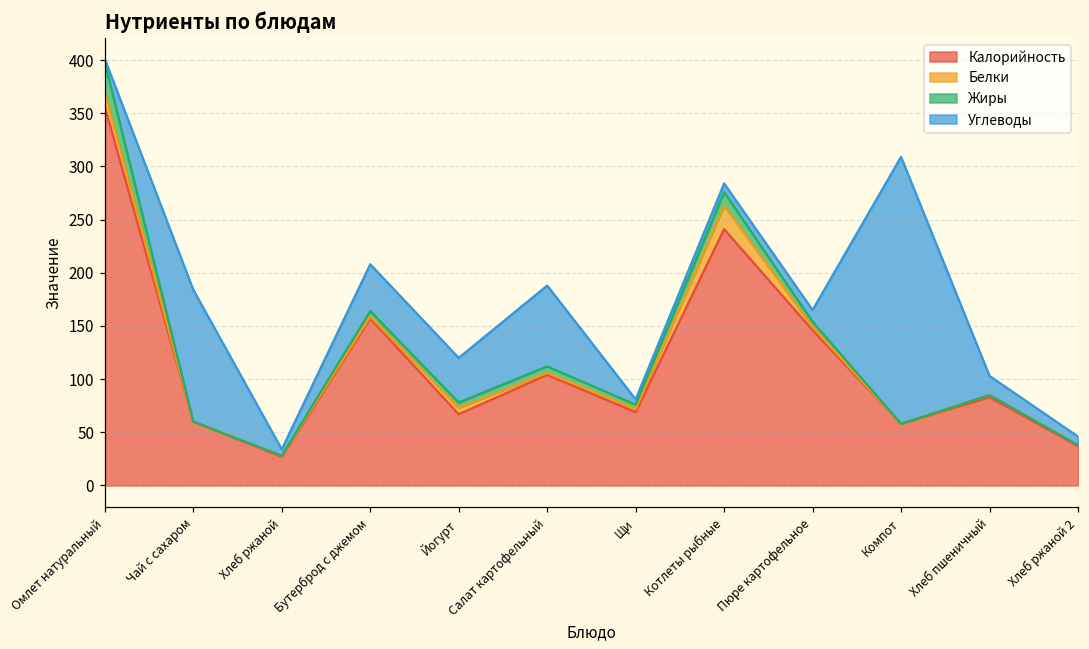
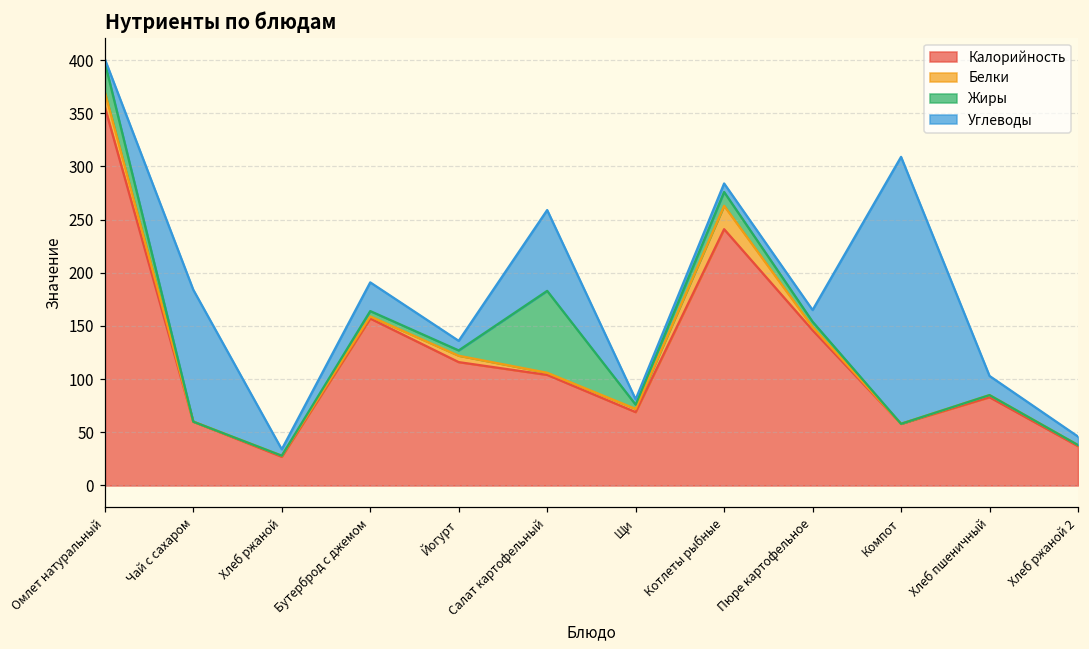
Углеводы, Бутерброд с джемом: 40 -> 30
Калорийность, Йогурт: 70 -> 120
Углеводы, Йогурт: 40 -> 10
Жиры, Салат картофельный: 10 -> 80
